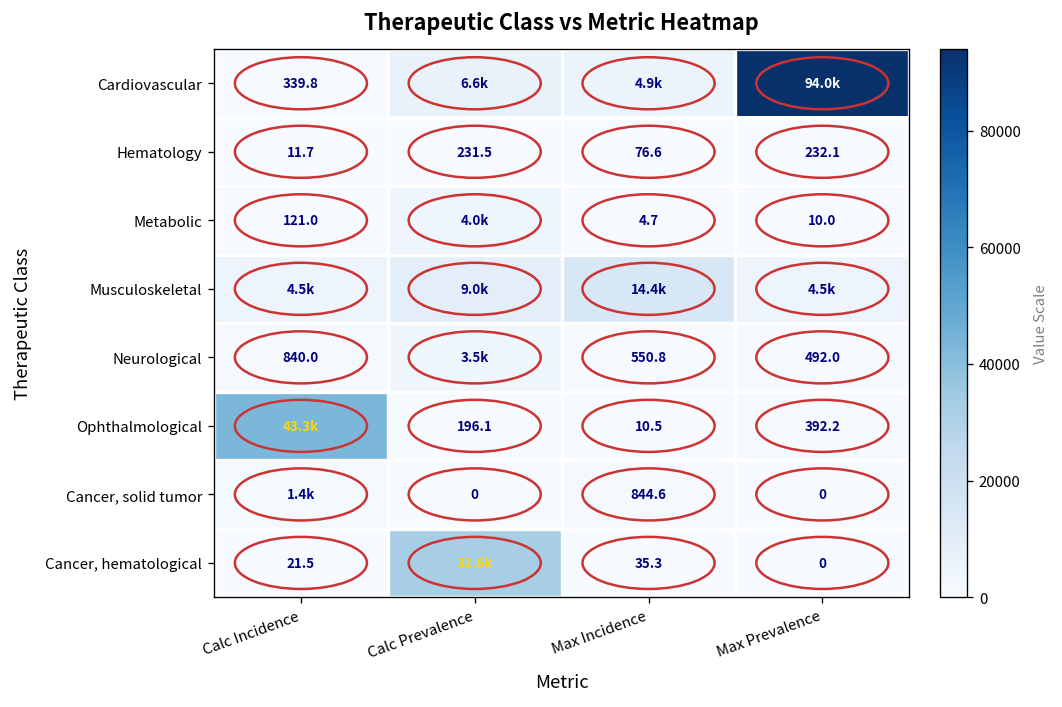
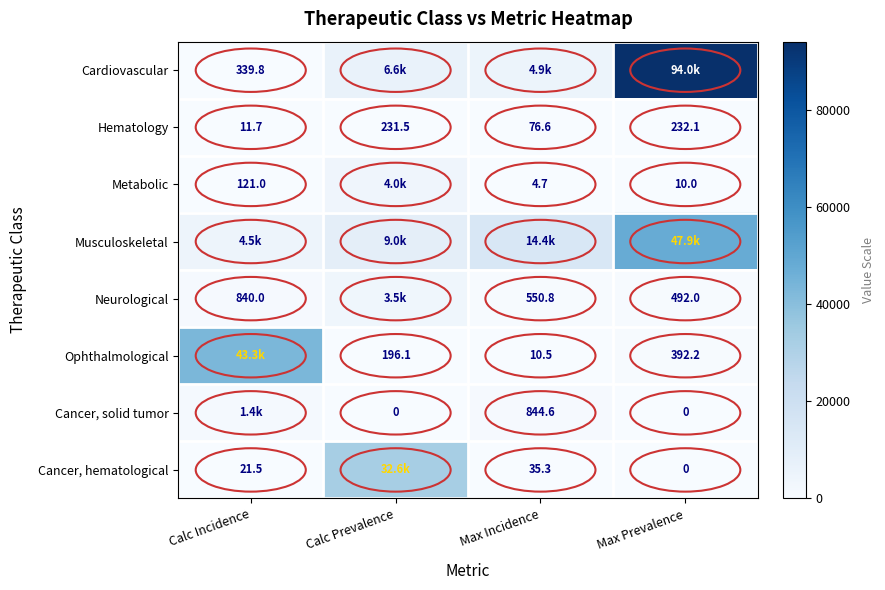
Musculoskeletal, Max Prevalence: 4.5k -> 47.9k
